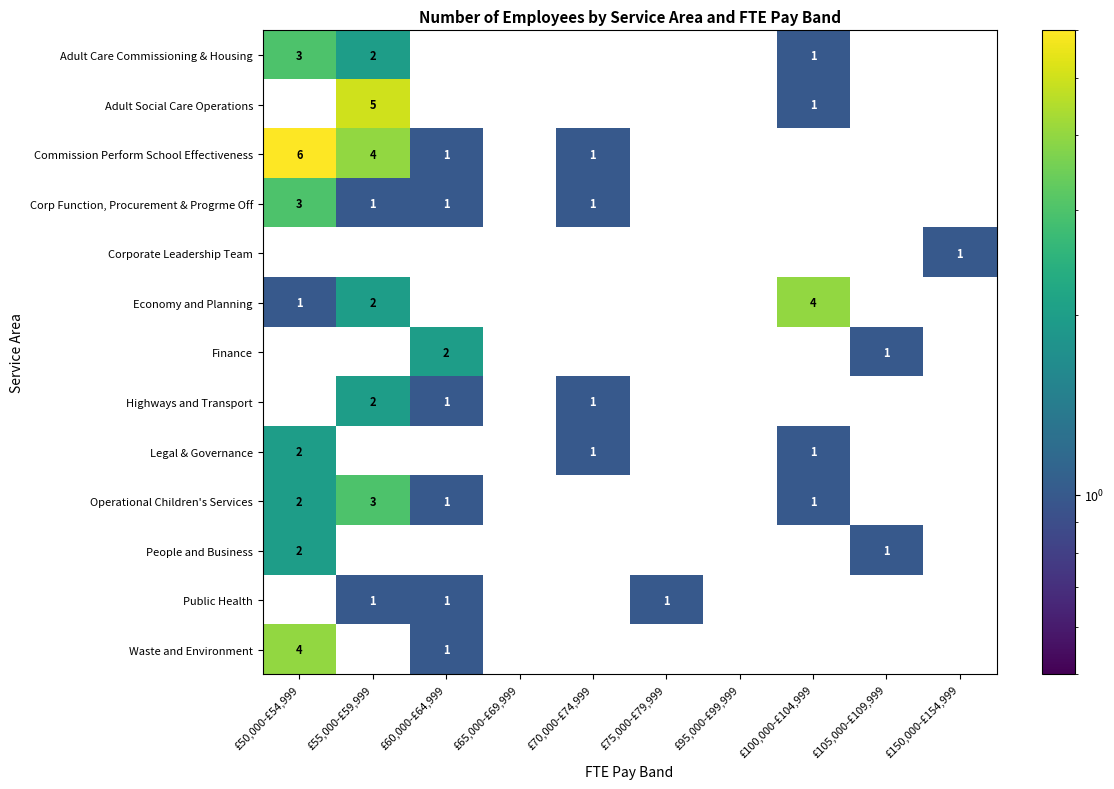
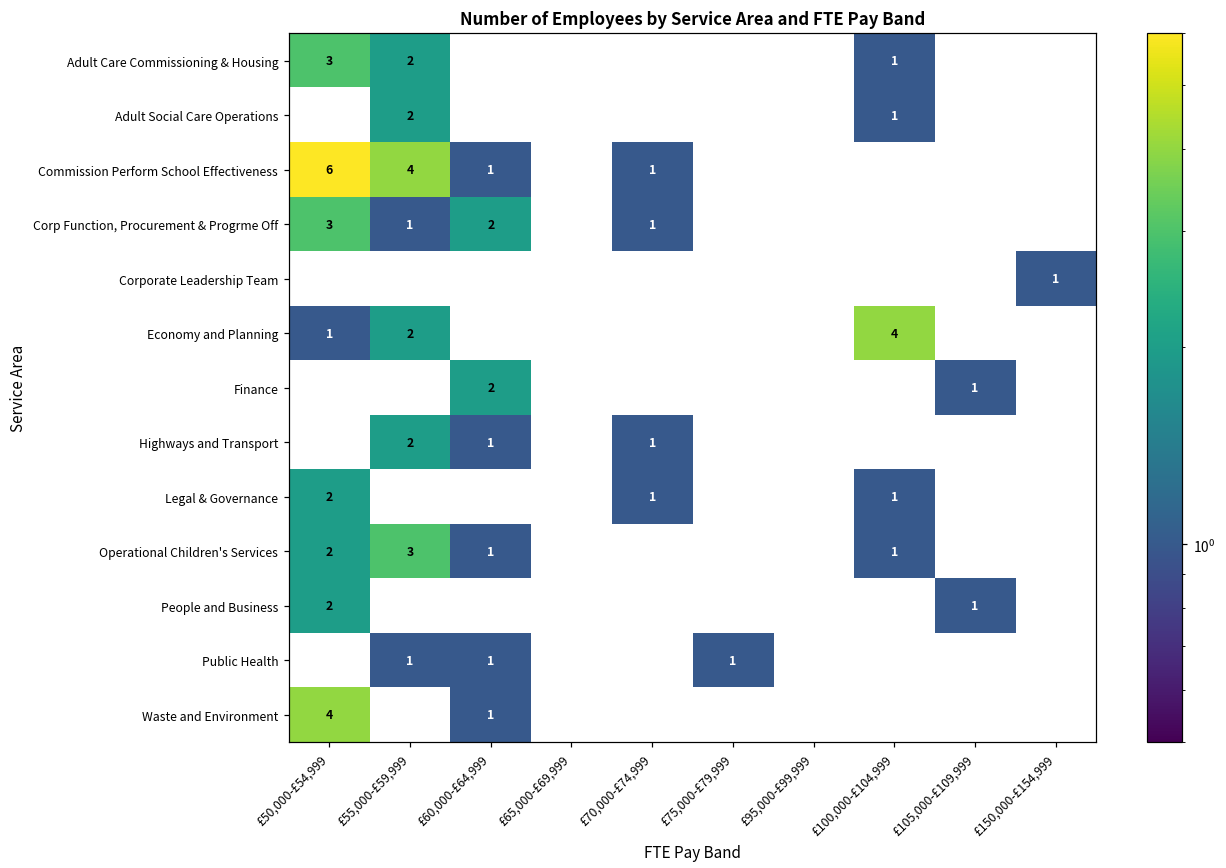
Adult Social Care Operations, £55,000-£59,999: 5 -> 2
Corp Function, Procurement & Progrme Off, £60,000-£64,999: 1 -> 2
